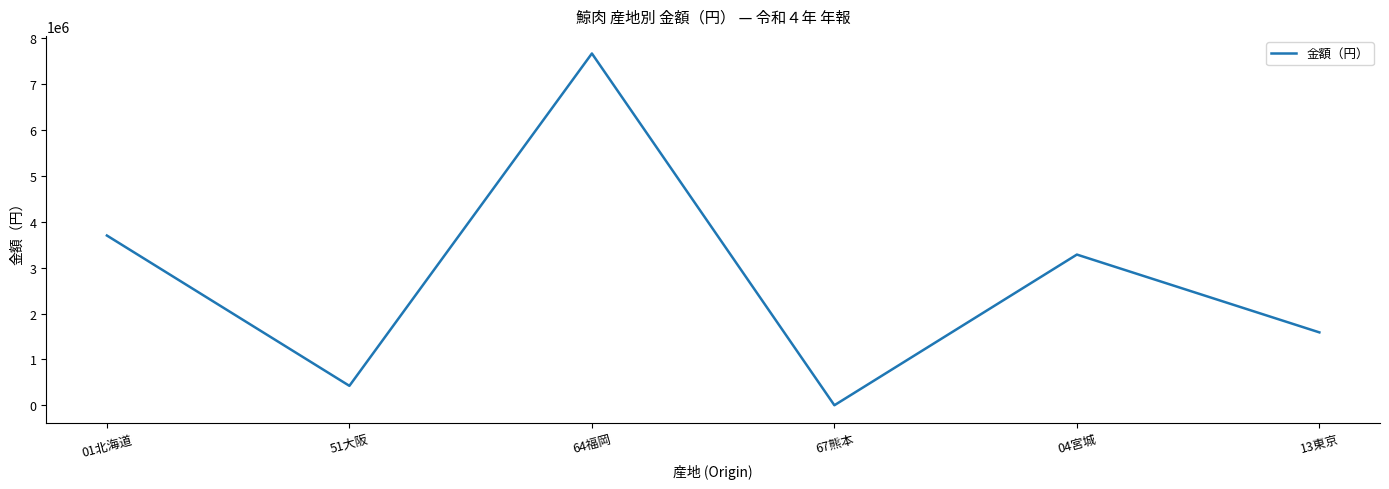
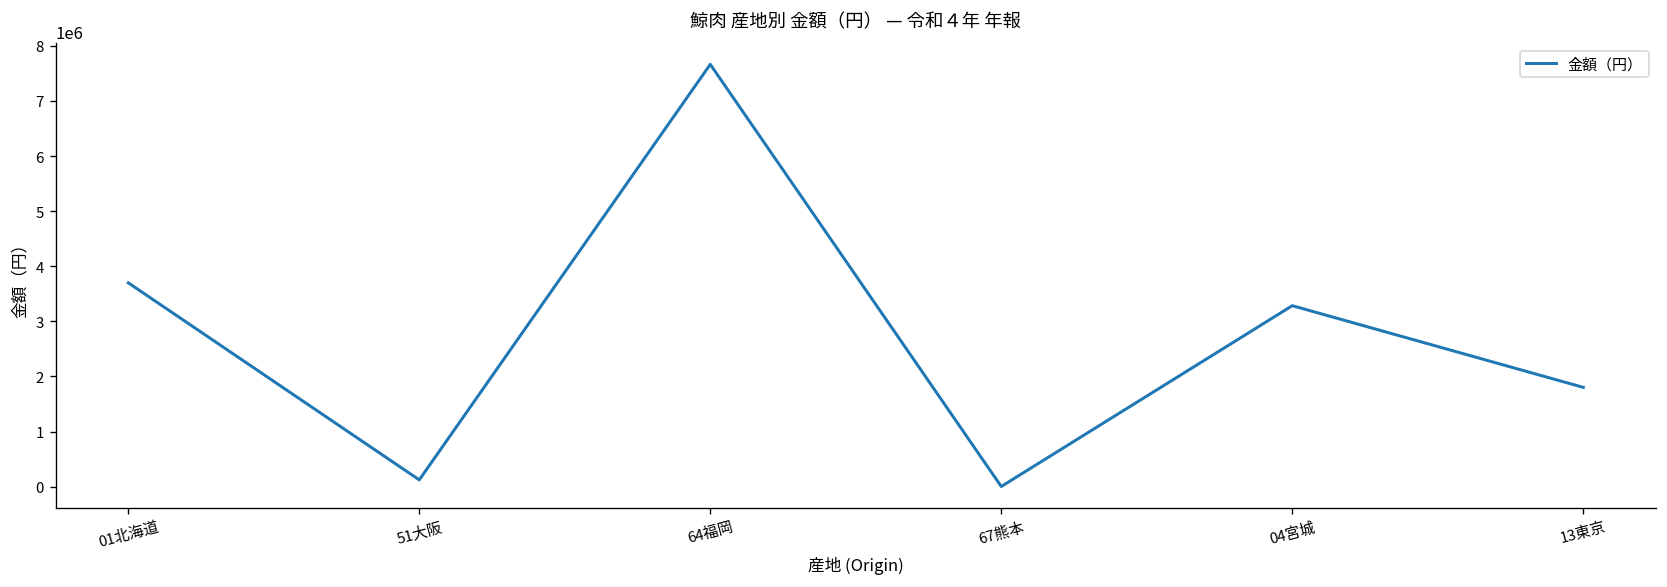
51大阪: 400000 -> 100000
13東京: 1600000 -> 1800000
